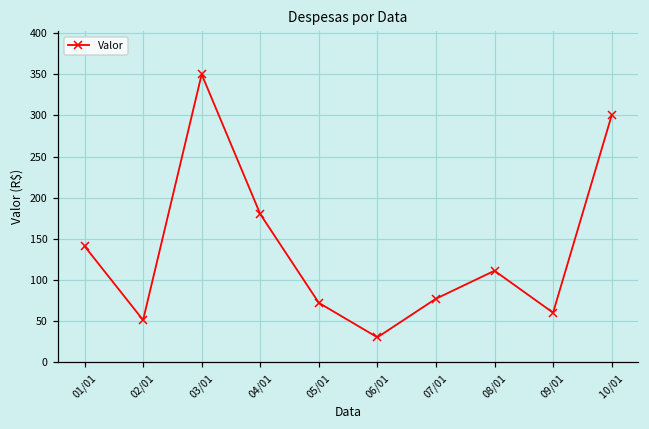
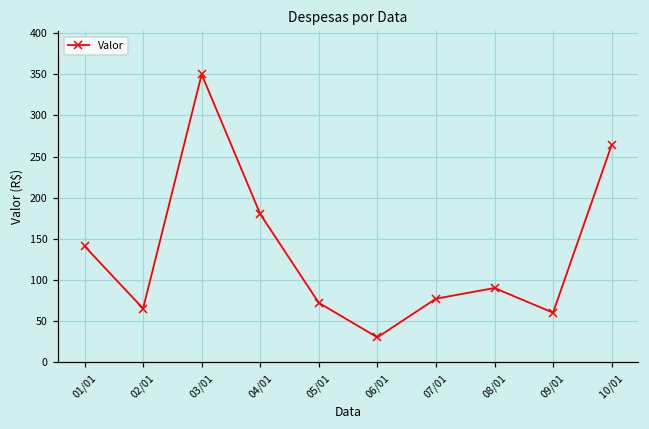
02/01: 50 -> 70
08/01: 110 -> 90
10/01: 300 -> 260
